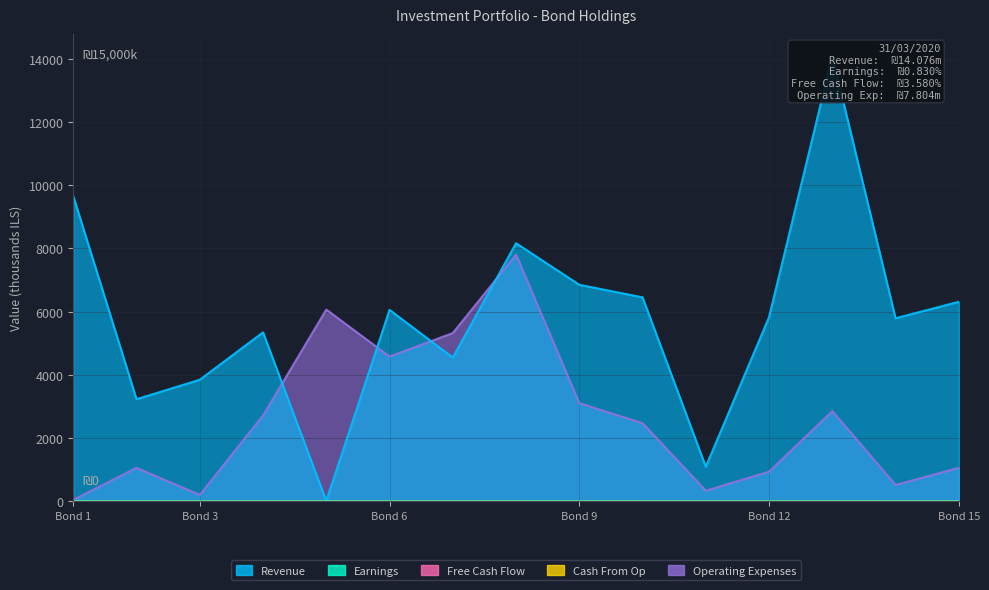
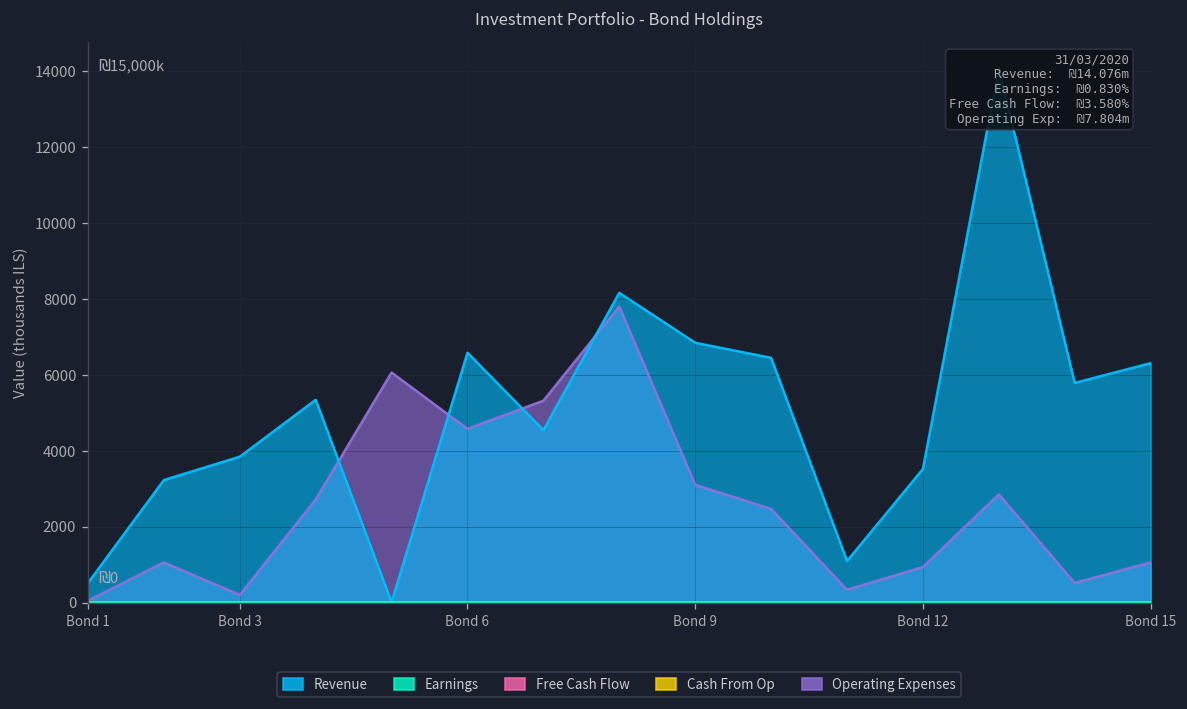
Revenue, Bond 1: 9700 -> 500
Revenue, Bond 6: 6100 -> 6600
Revenue, Bond 12: 5800 -> 3500
